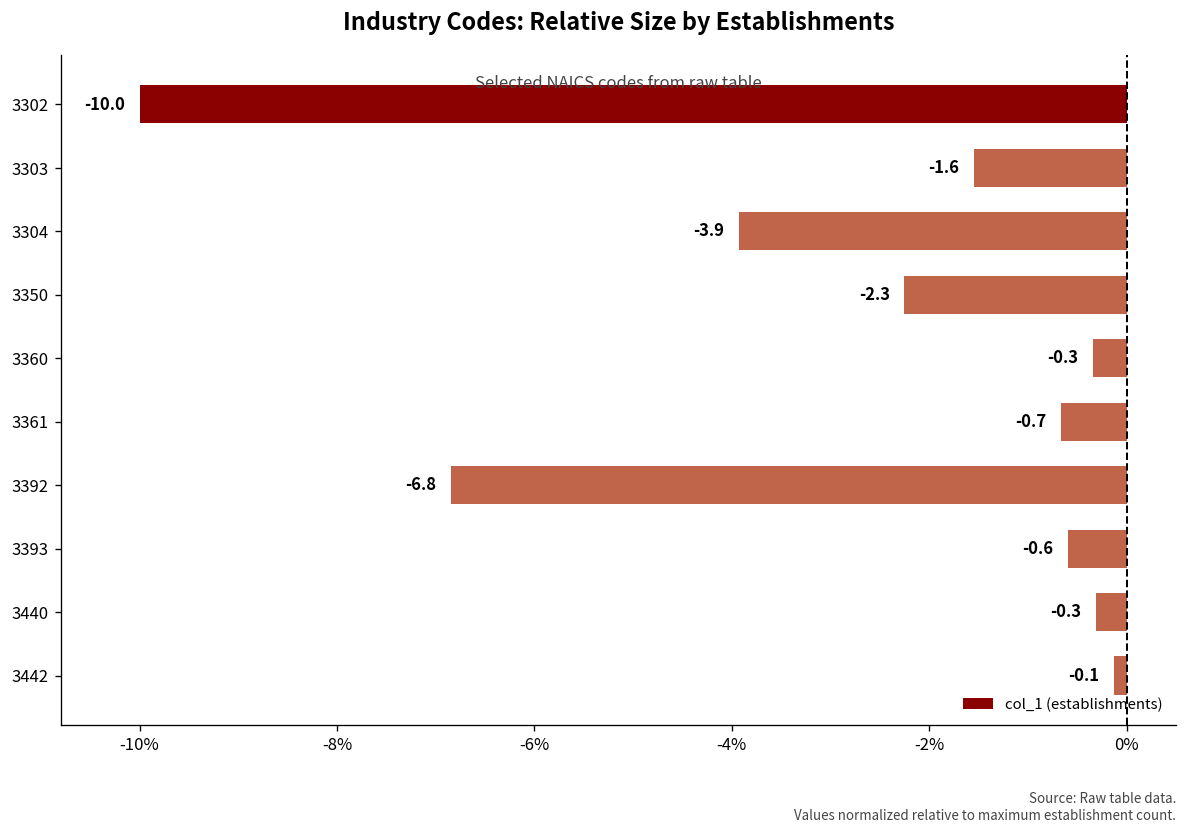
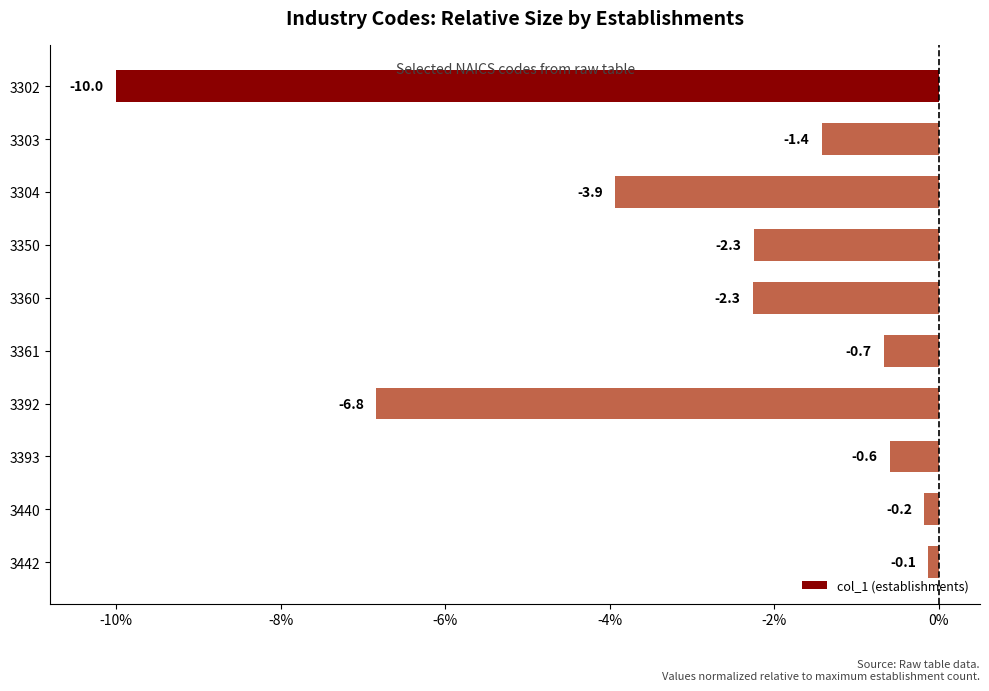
3303: -1.6 -> -1.4
3360: -0.3 -> -2.3
3440: -0.3 -> -0.2
